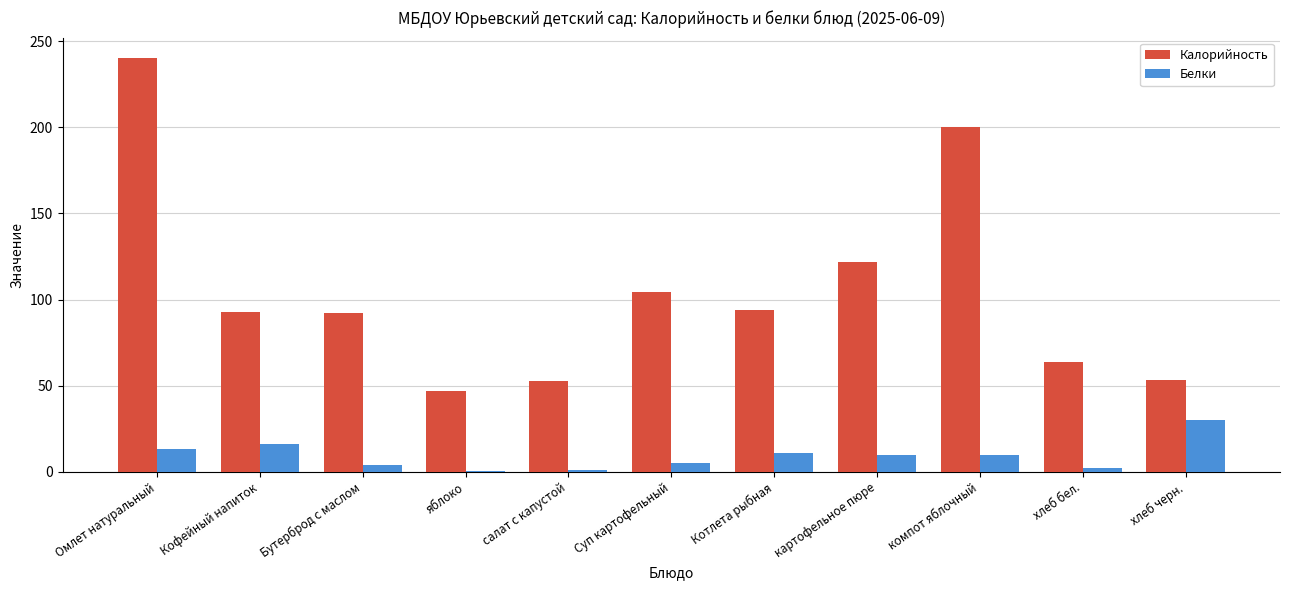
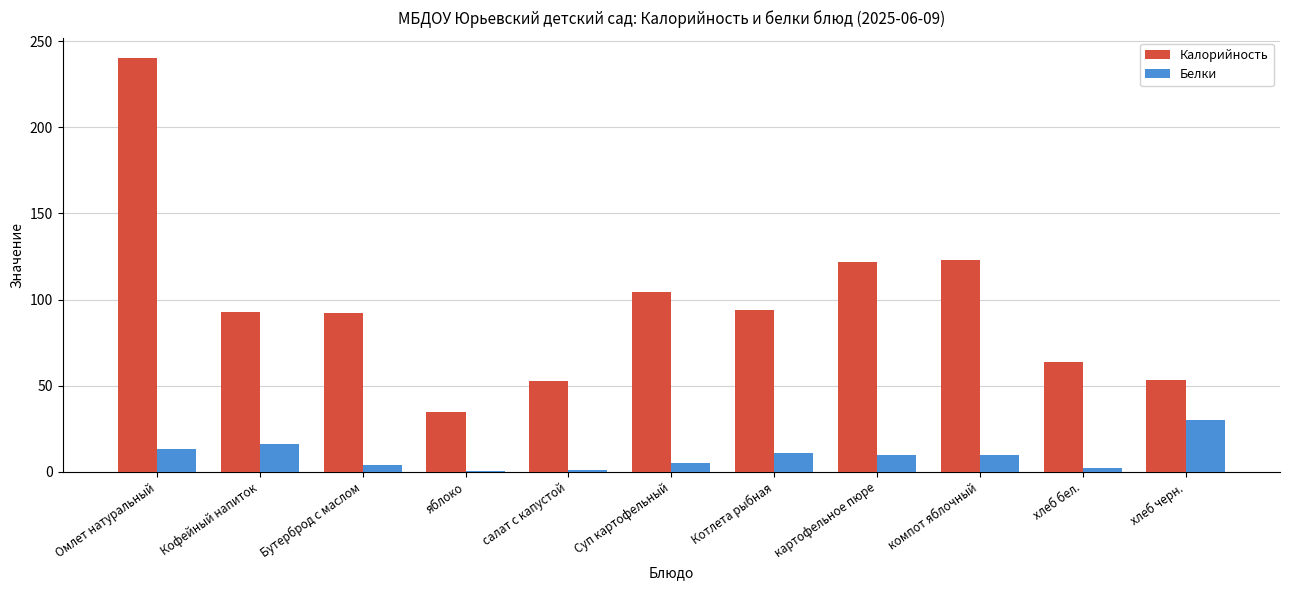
Калорийность, яблоко: 47 -> 35
Калорийность, компот яблочный: 200 -> 123
